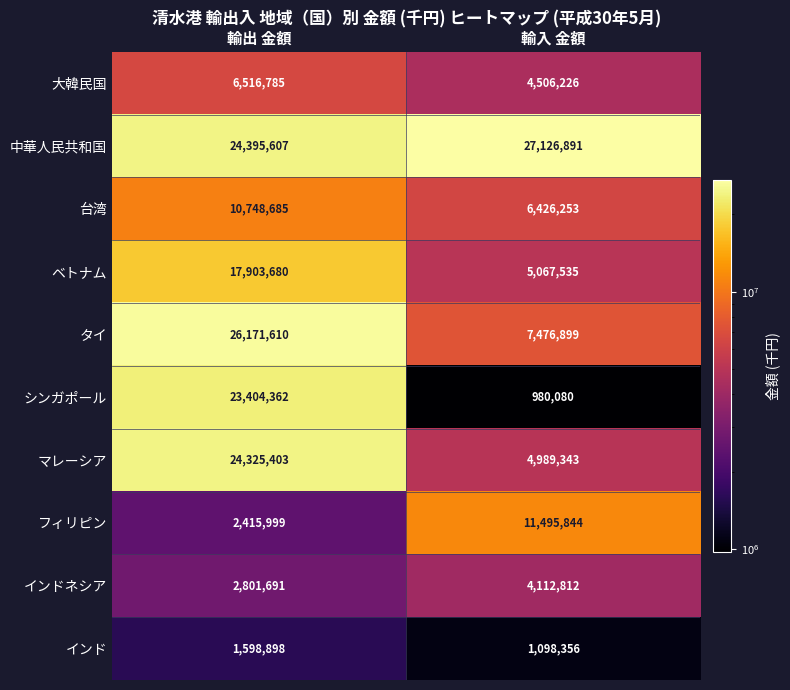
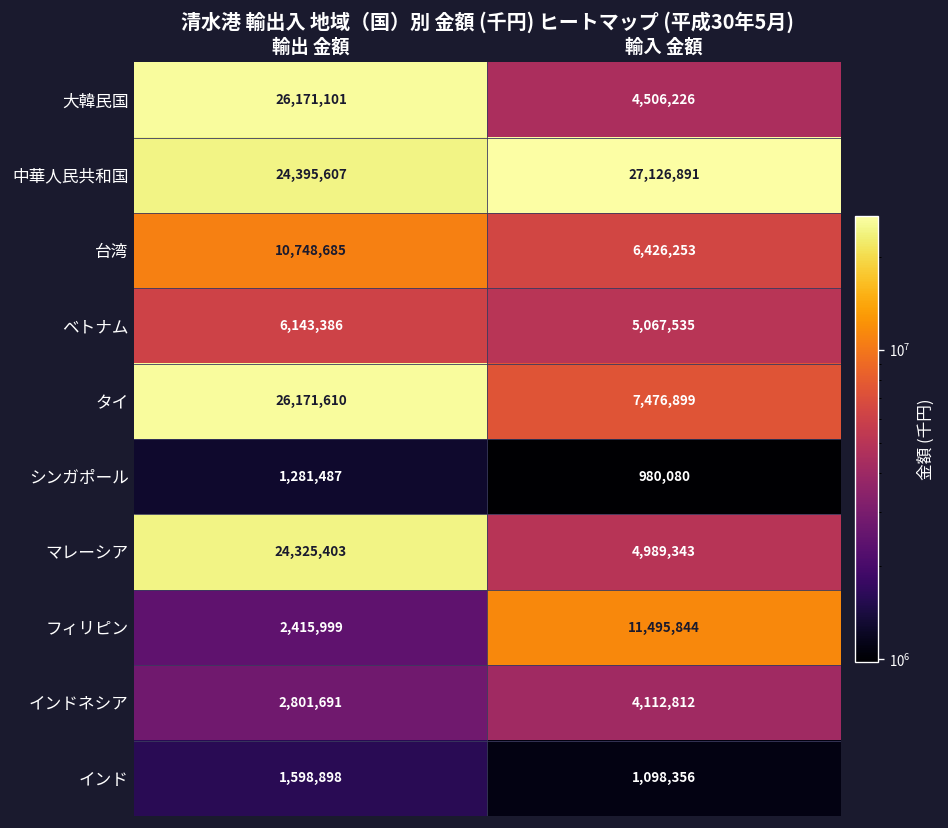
大韓民国, 輸出 金額: 6,516,785 -> 26,171,101
ベトナム, 輸出 金額: 17,903,680 -> 6,143,386
シンガポール, 輸出 金額: 23,404,362 -> 1,281,487
